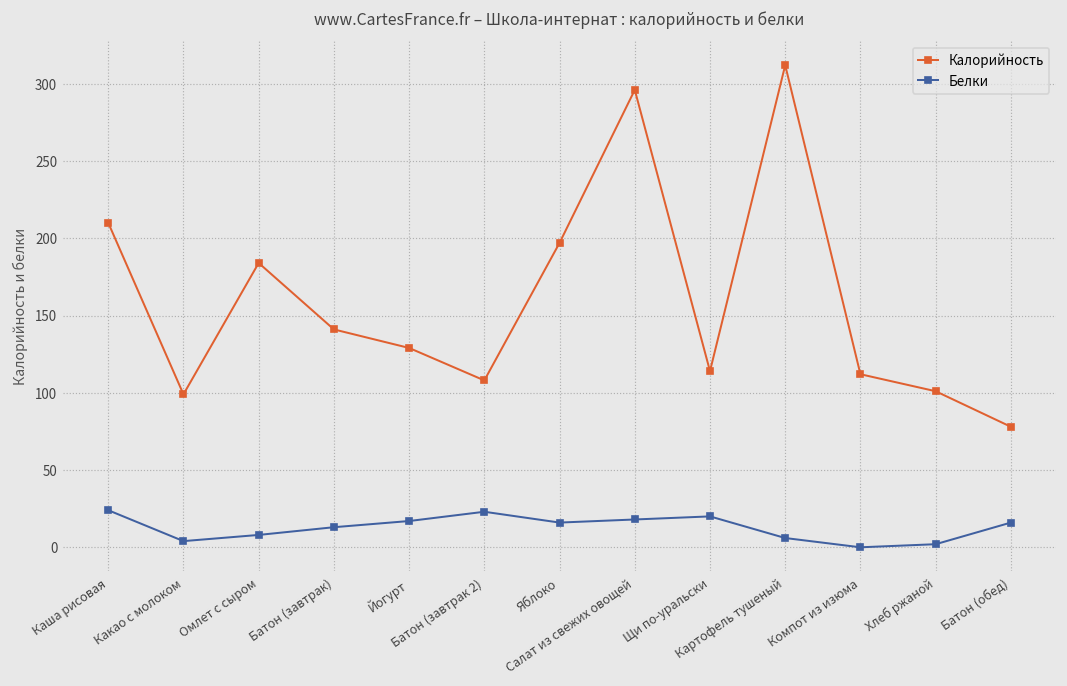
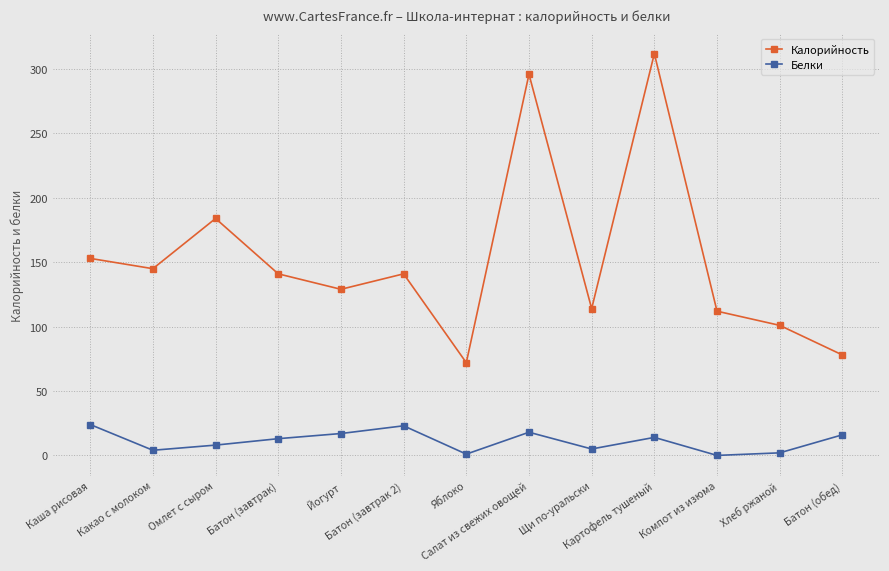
Калорийность, Каша рисовая: 210 -> 153
Калорийность, Какао с молоком: 99 -> 145
Калорийность, Батон (завтрак 2): 108 -> 141
Калорийность, Яблоко: 197 -> 72
Белки, Яблоко: 16 -> 1
Белки, Щи по-уральски: 20 -> 5
Белки, Картофель тушеный: 6 -> 14
